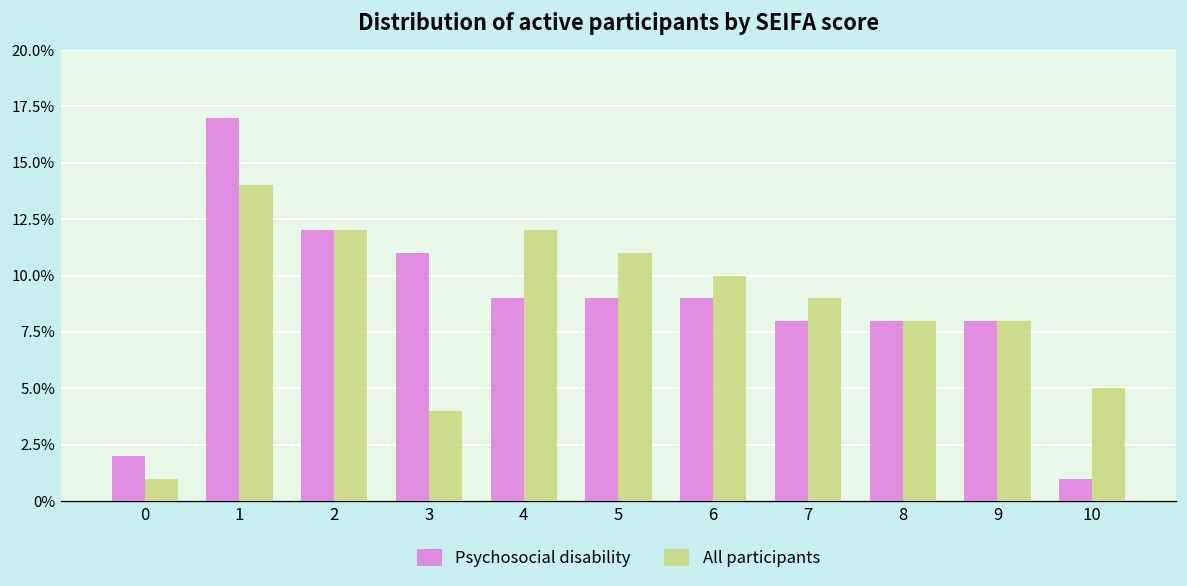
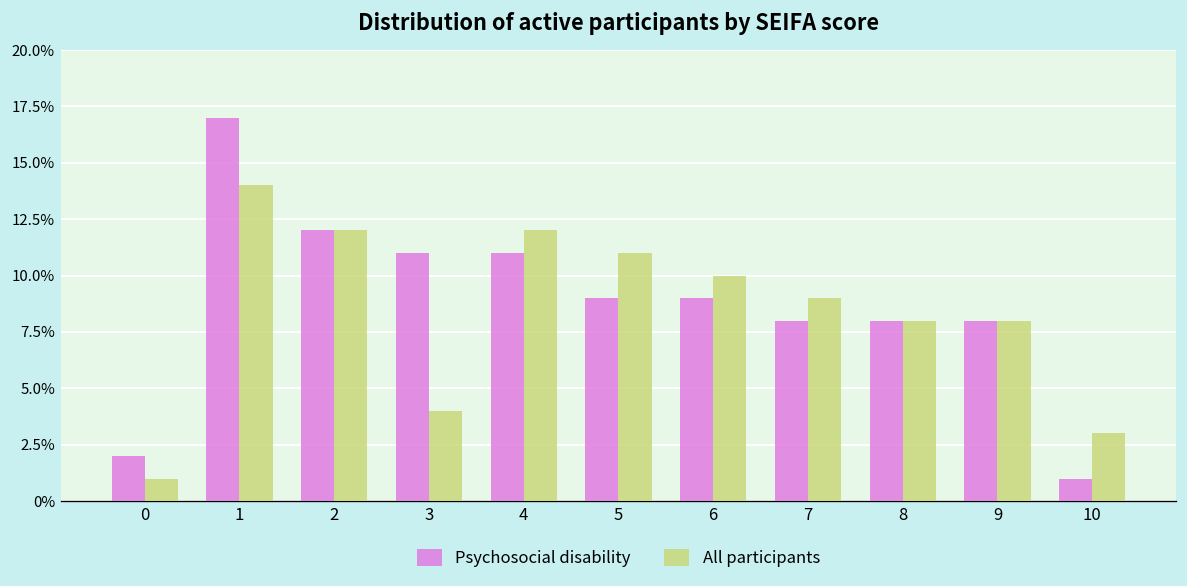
Psychosocial disability, 4: 9.0% -> 11.0%
All participants, 10: 5.0% -> 3.0%
